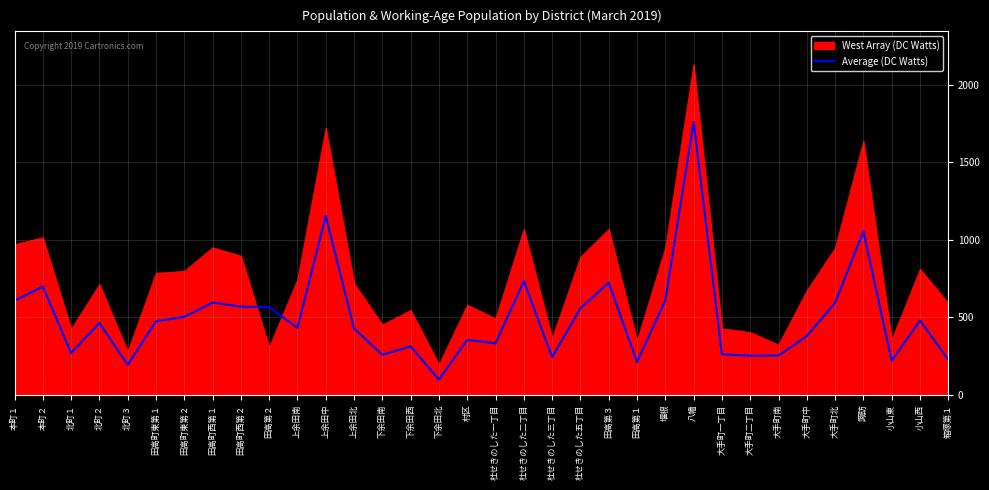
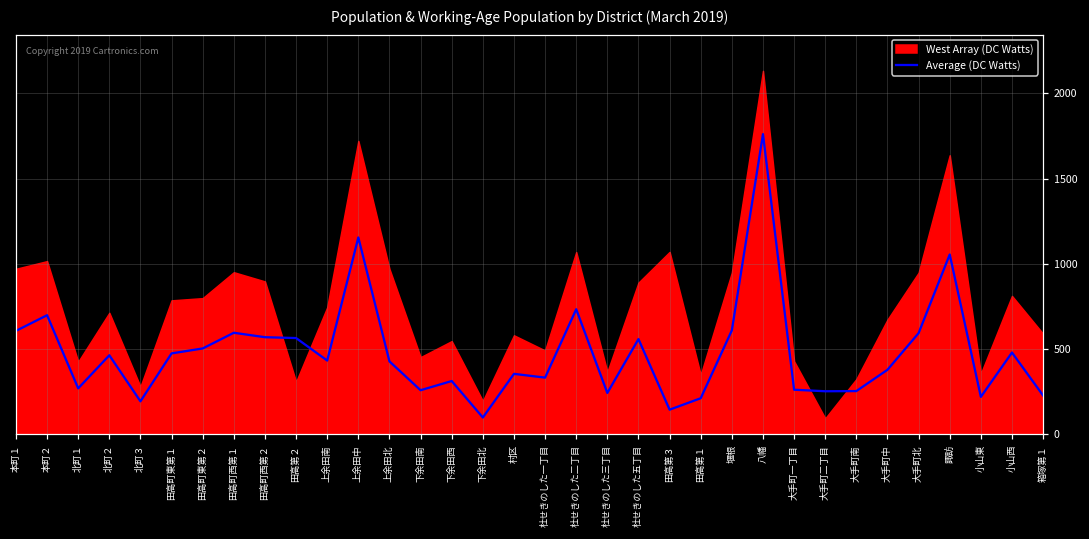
West Array (DC Watts), 上余田北: 720 -> 970
Average (DC Watts), 田高第３: 720 -> 150
West Array (DC Watts), 大手町二丁目: 400 -> 90
